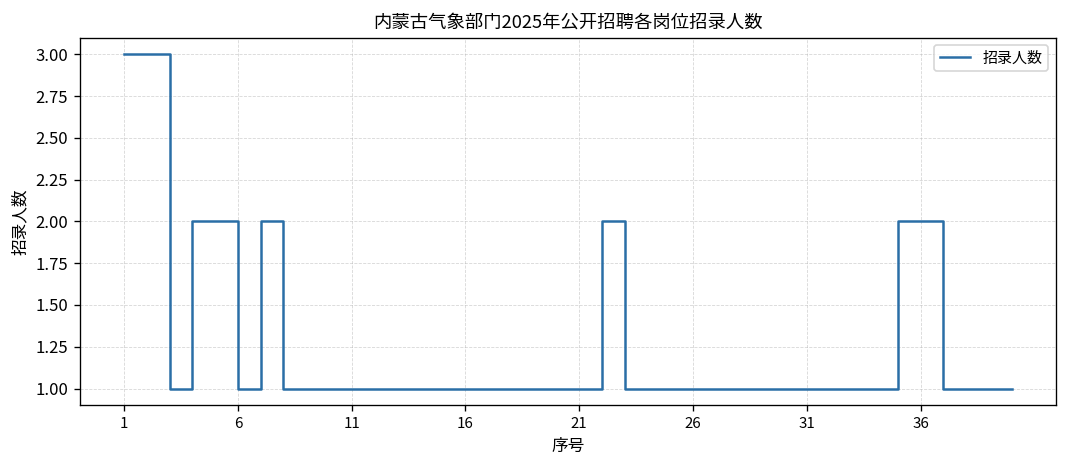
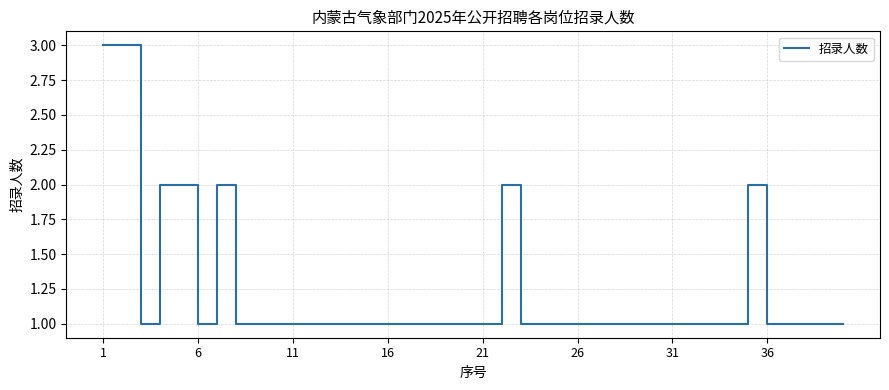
36: 2 -> 1
